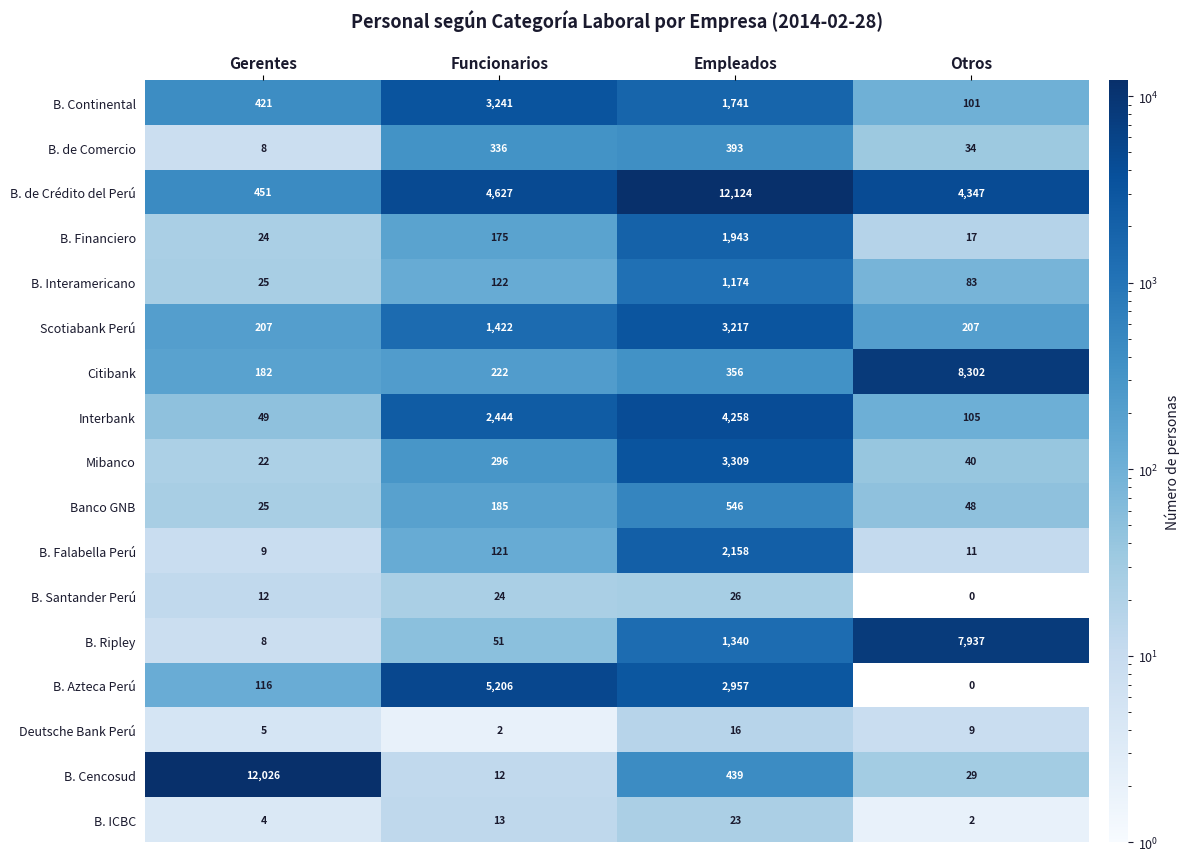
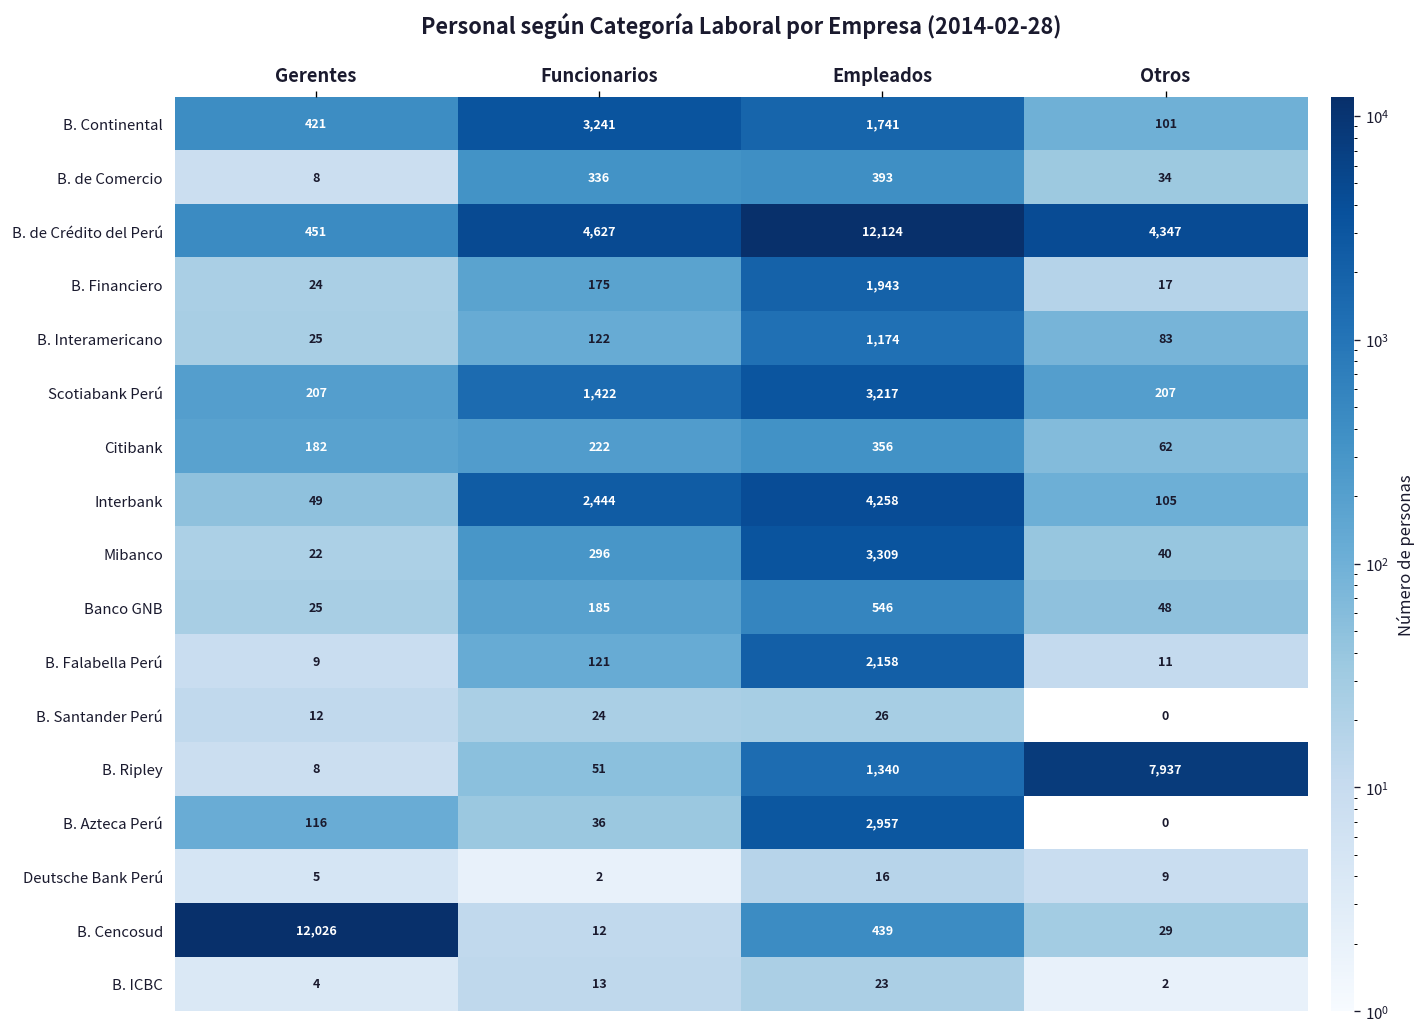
Citibank, Otros: 8,302 -> 62
B. Azteca Perú, Funcionarios: 5,206 -> 36
